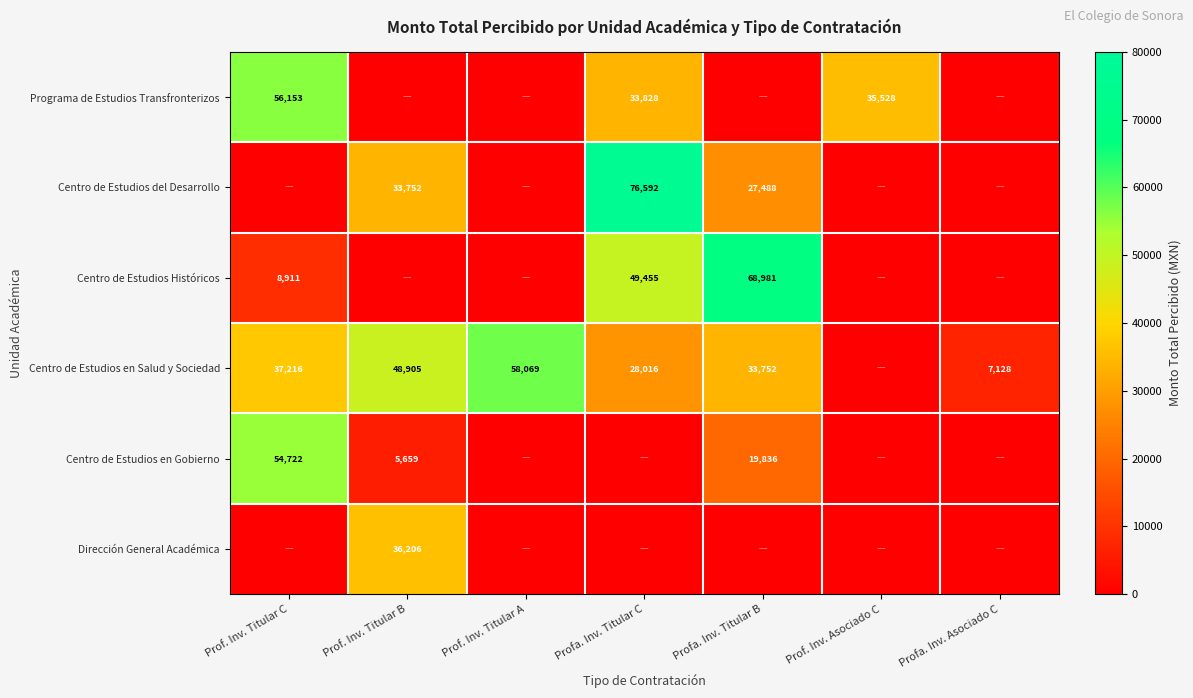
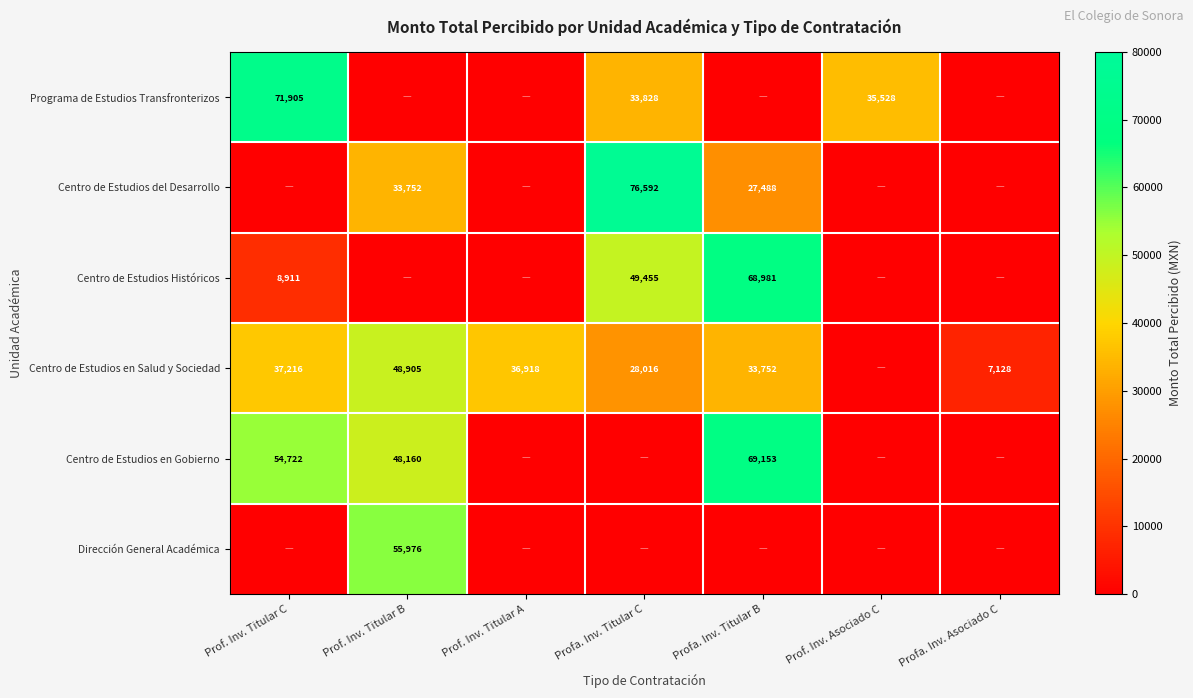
Programa de Estudios Transfronterizos, Prof. Inv. Titular C: 56,153 -> 71,905
Centro de Estudios en Salud y Sociedad, Prof. Inv. Titular A: 58,069 -> 36,918
Centro de Estudios en Gobierno, Prof. Inv. Titular B: 5,659 -> 48,160
Centro de Estudios en Gobierno, Profa. Inv. Titular B: 19,836 -> 69,153
Dirección General Académica, Prof. Inv. Titular B: 36,206 -> 55,976
